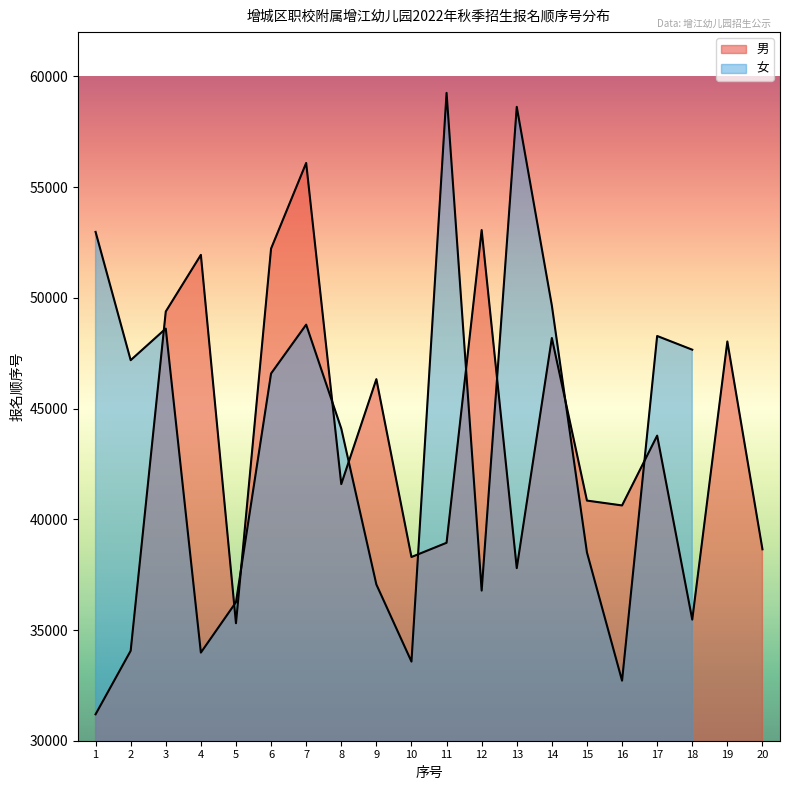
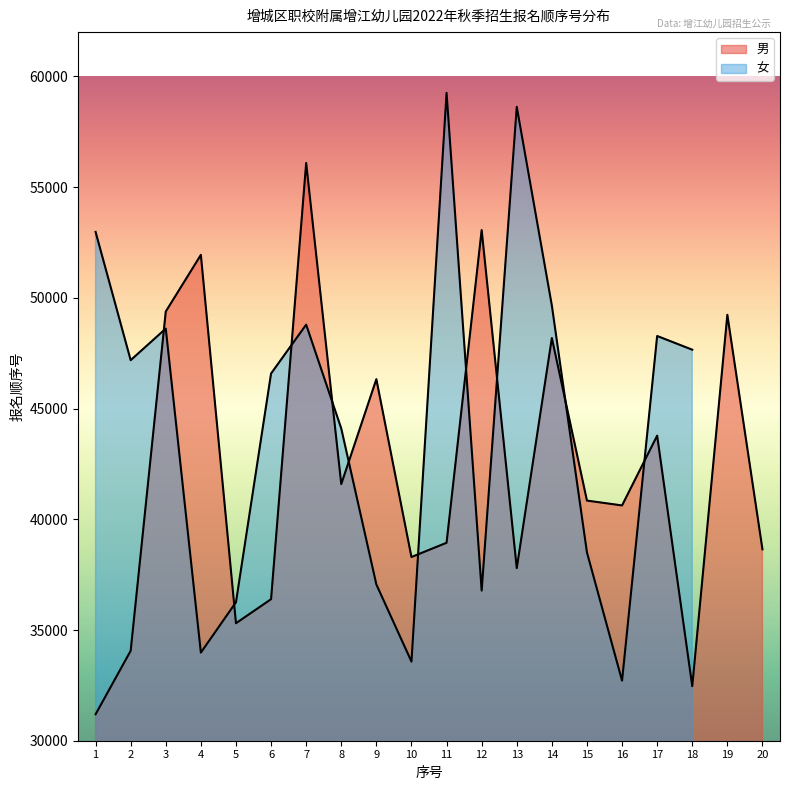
男, 6: 52200 -> 36400
男, 18: 35500 -> 32500
男, 19: 48000 -> 49200
